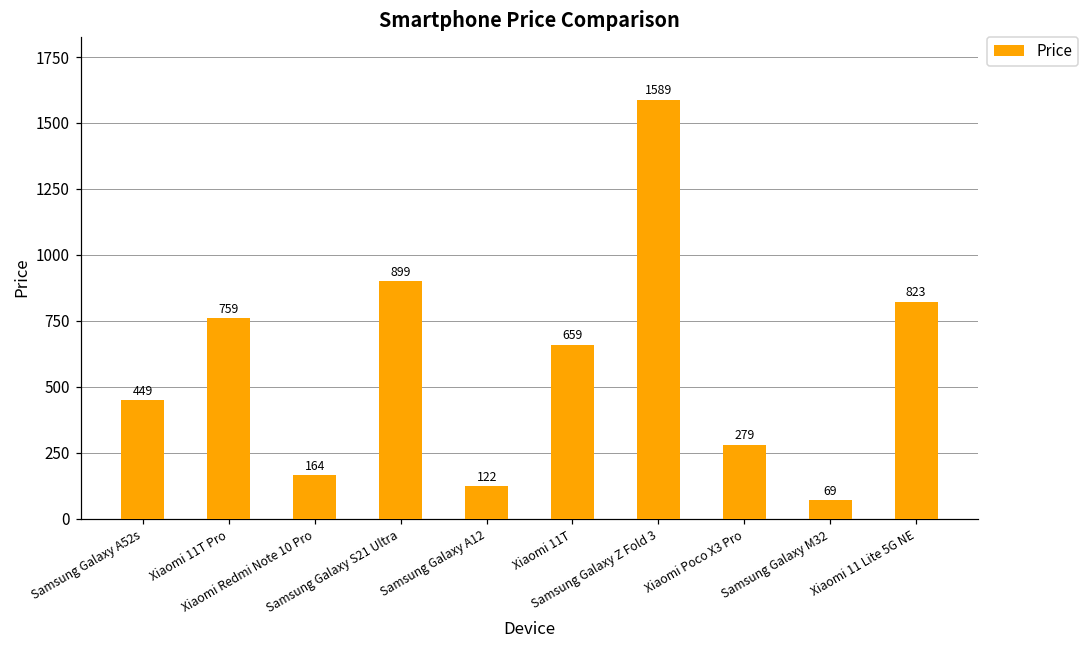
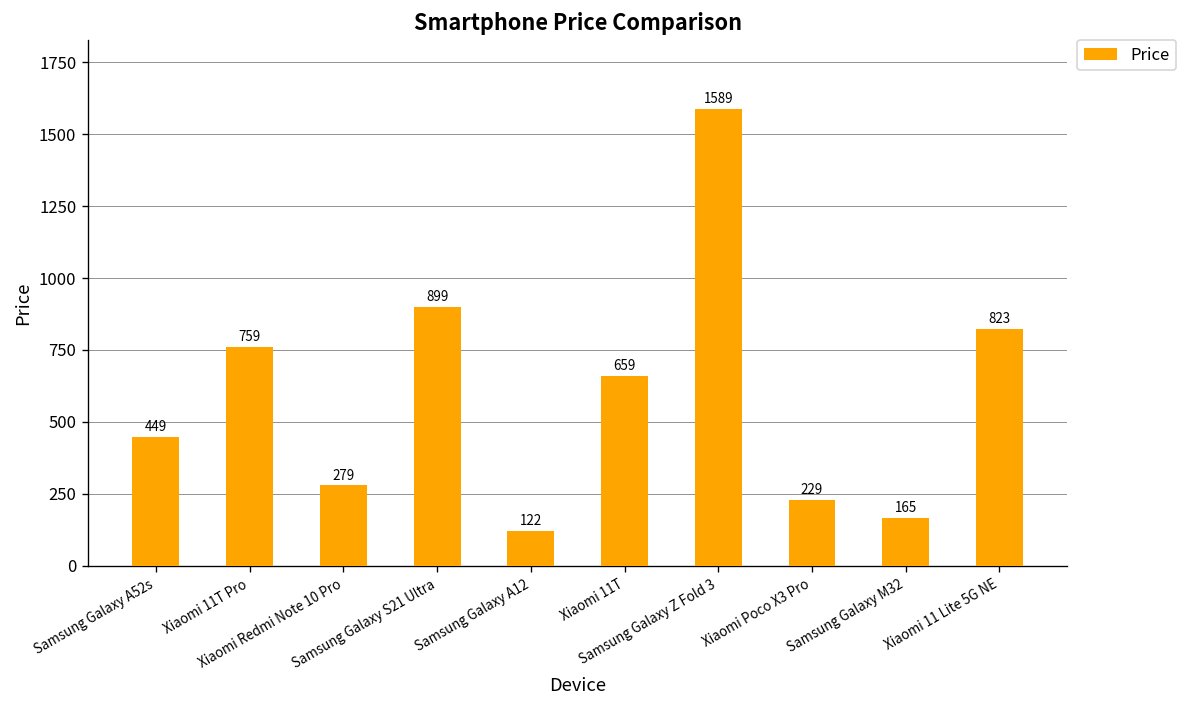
Xiaomi Redmi Note 10 Pro: 164 -> 279
Xiaomi Poco X3 Pro: 279 -> 229
Samsung Galaxy M32: 69 -> 165
